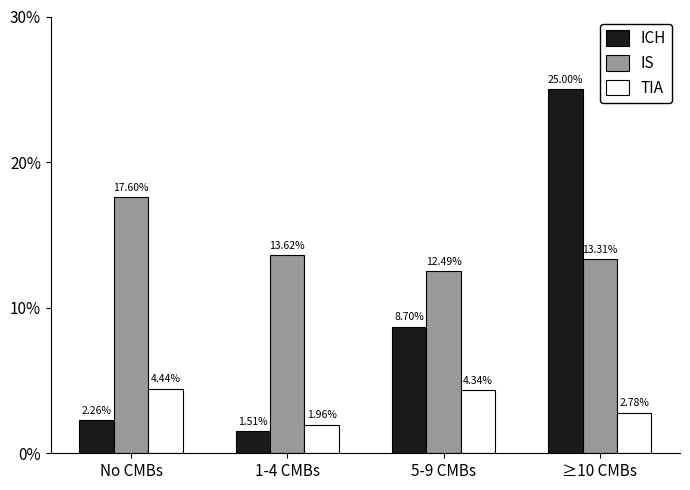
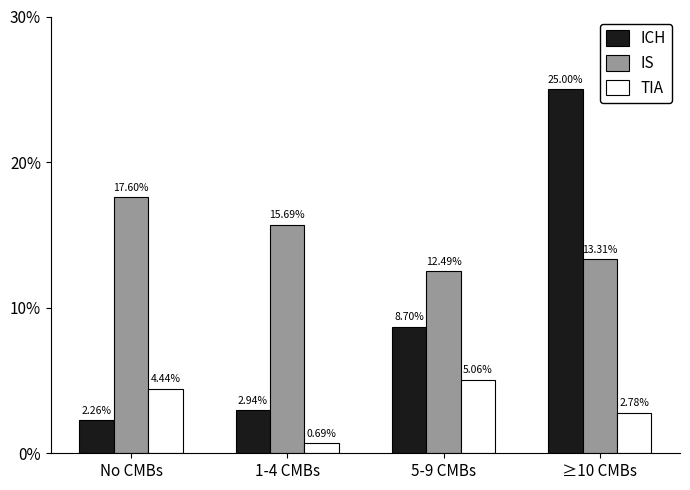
ICH, 1-4 CMBs: 1.51% -> 2.94%
IS, 1-4 CMBs: 13.62% -> 15.69%
TIA, 1-4 CMBs: 1.96% -> 0.69%
TIA, 5-9 CMBs: 4.34% -> 5.06%
